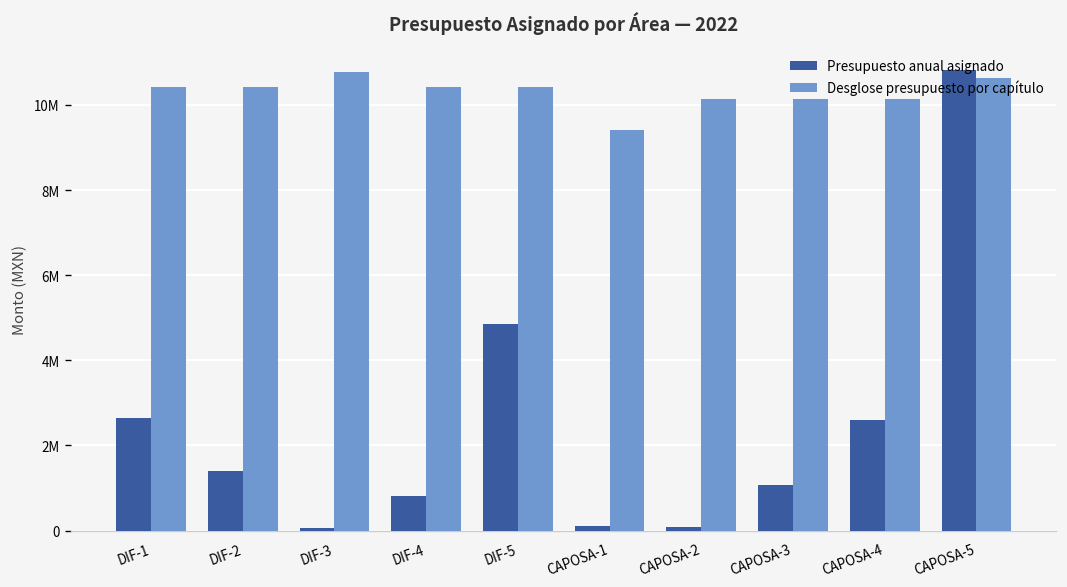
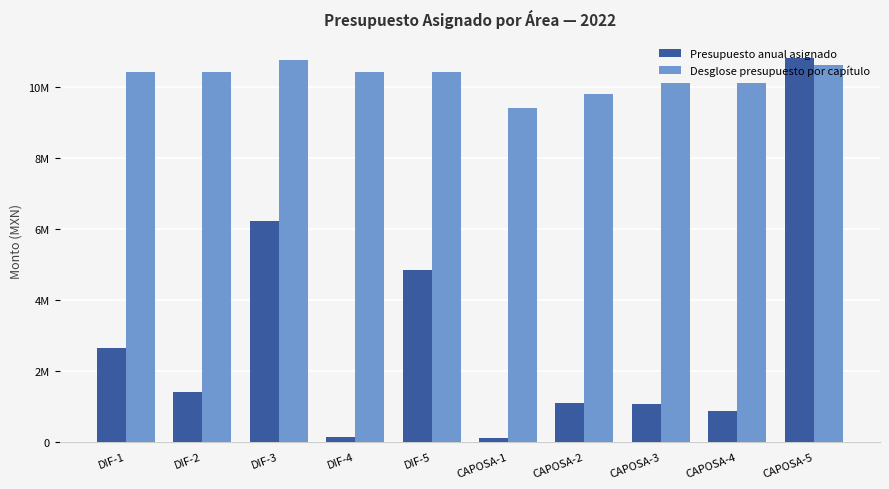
Presupuesto anual asignado, DIF-3: 100000 -> 6200000
Presupuesto anual asignado, DIF-4: 800000 -> 100000
Presupuesto anual asignado, CAPOSA-2: 100000 -> 1100000
Desglose presupuesto por capítulo, CAPOSA-2: 10100000 -> 9800000
Presupuesto anual asignado, CAPOSA-4: 2600000 -> 900000
